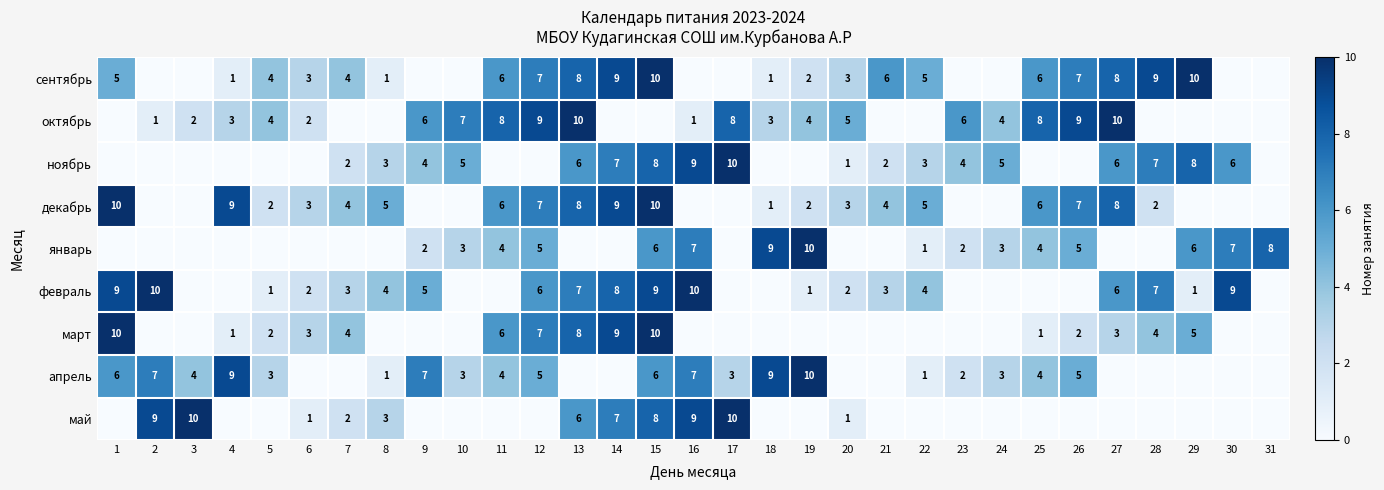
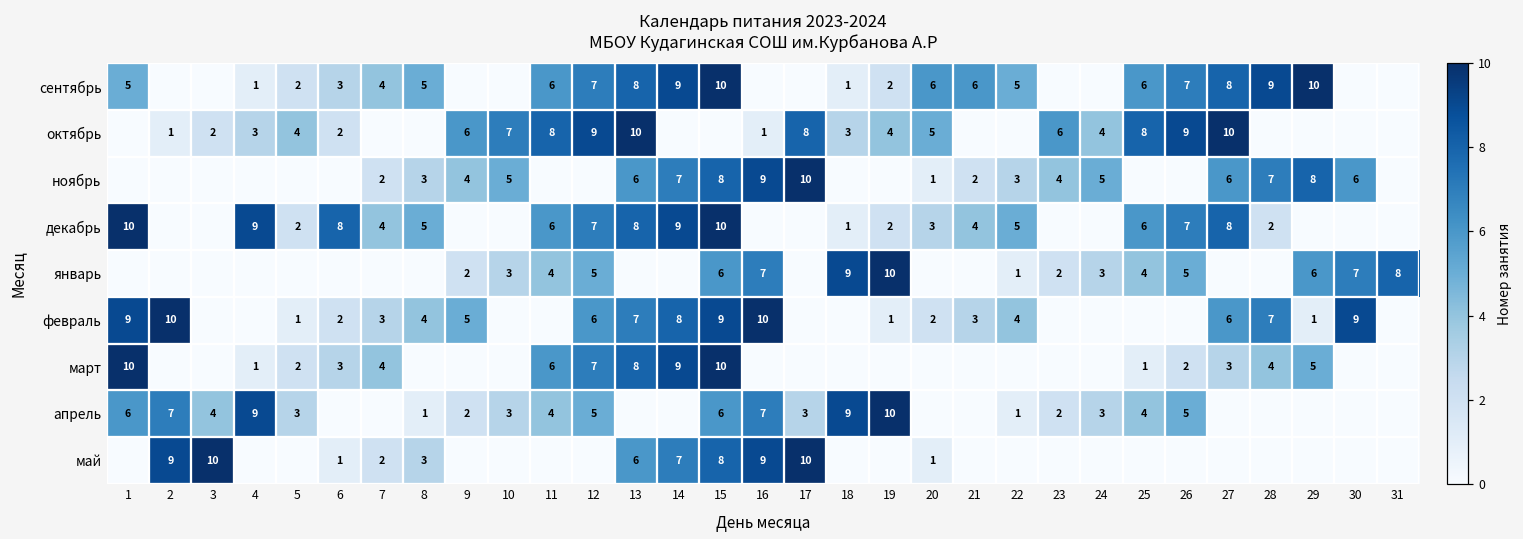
сентябрь, 5: 4 -> 2
сентябрь, 8: 1 -> 5
сентябрь, 20: 3 -> 6
декабрь, 6: 3 -> 8
апрель, 9: 7 -> 2
